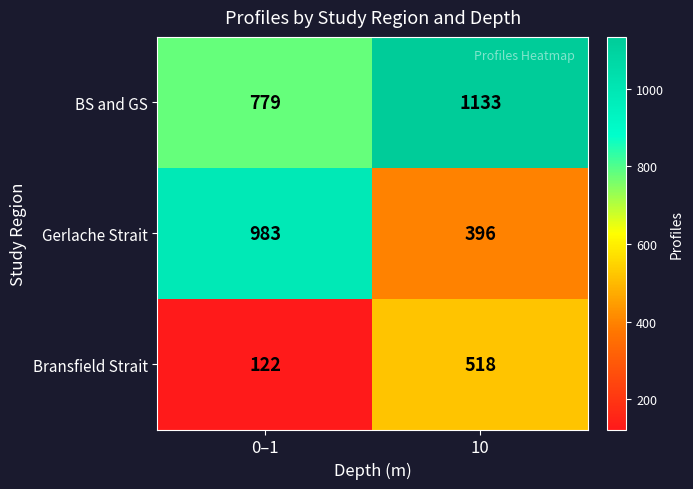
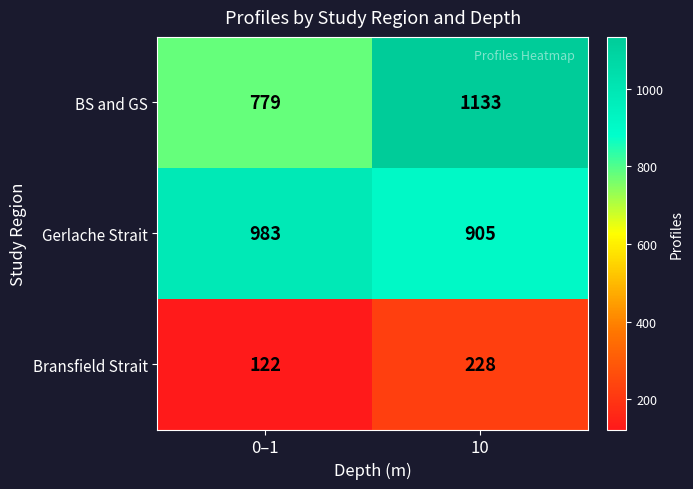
Gerlache Strait, 10: 396 -> 905
Bransfield Strait, 10: 518 -> 228
